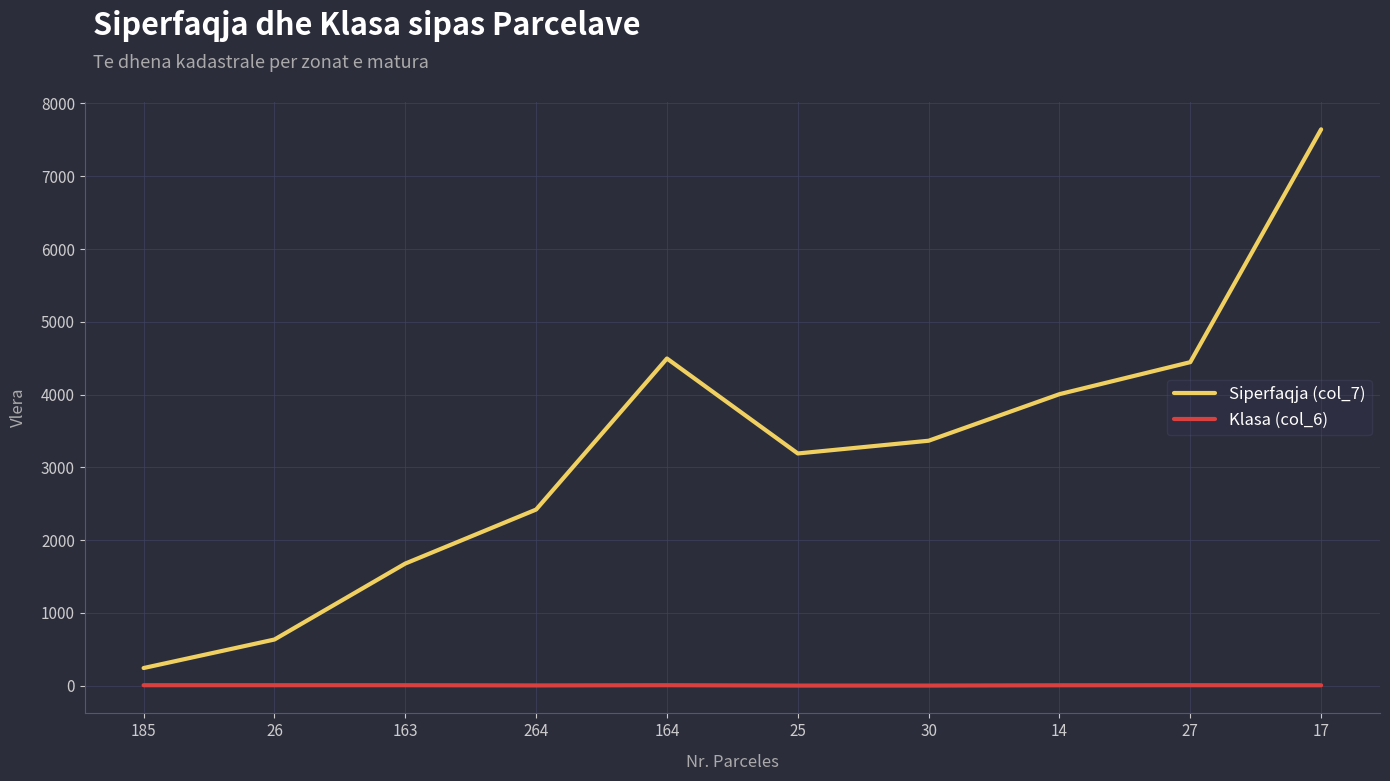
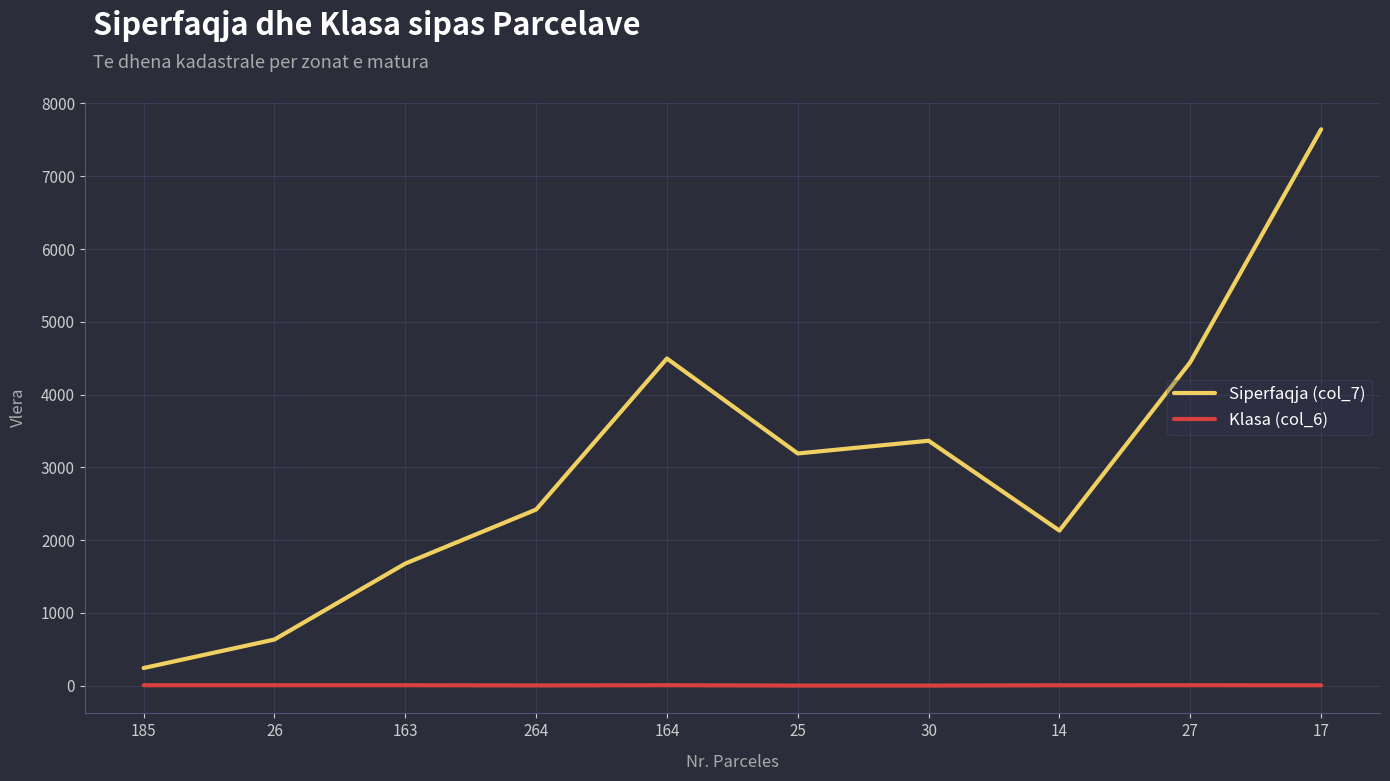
Siperfaqja (col_7), 14: 4000 -> 2100
